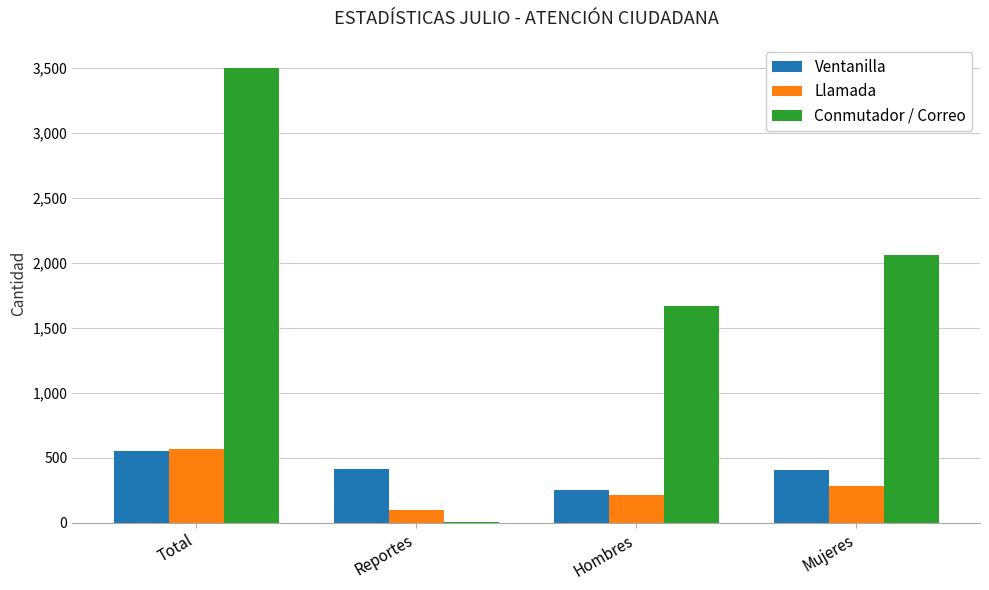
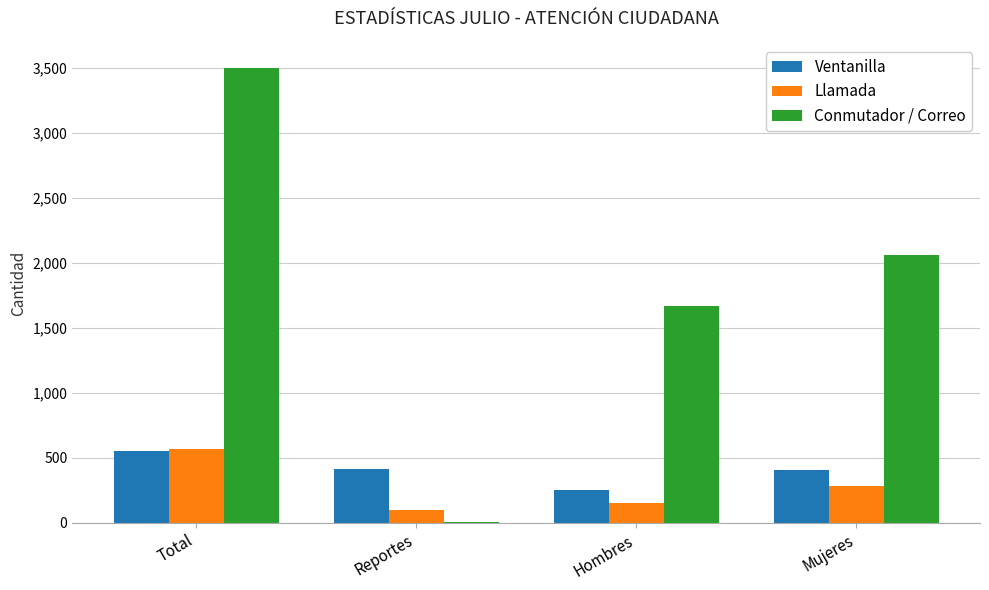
Llamada, Hombres: 210 -> 150
